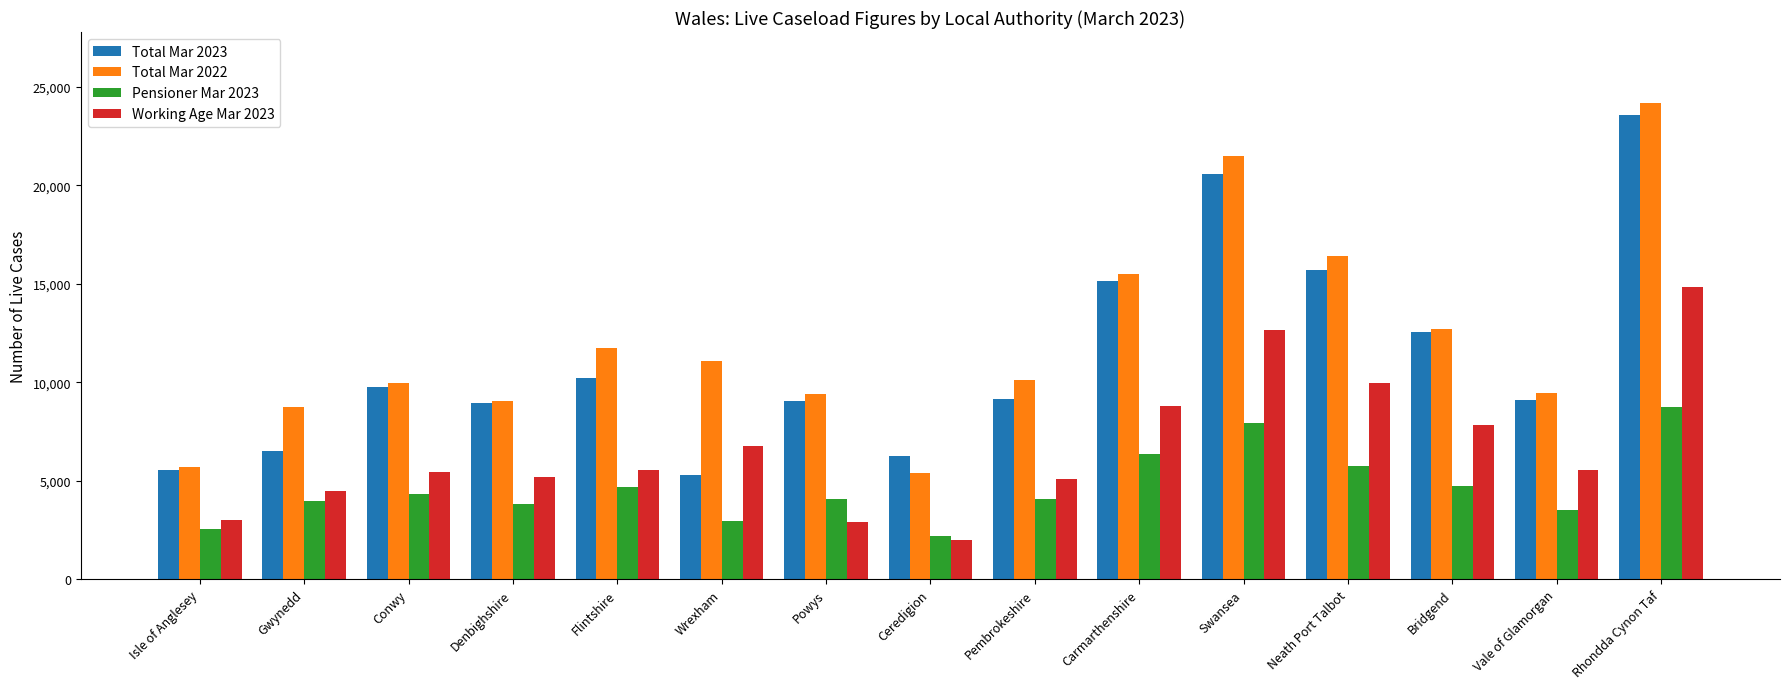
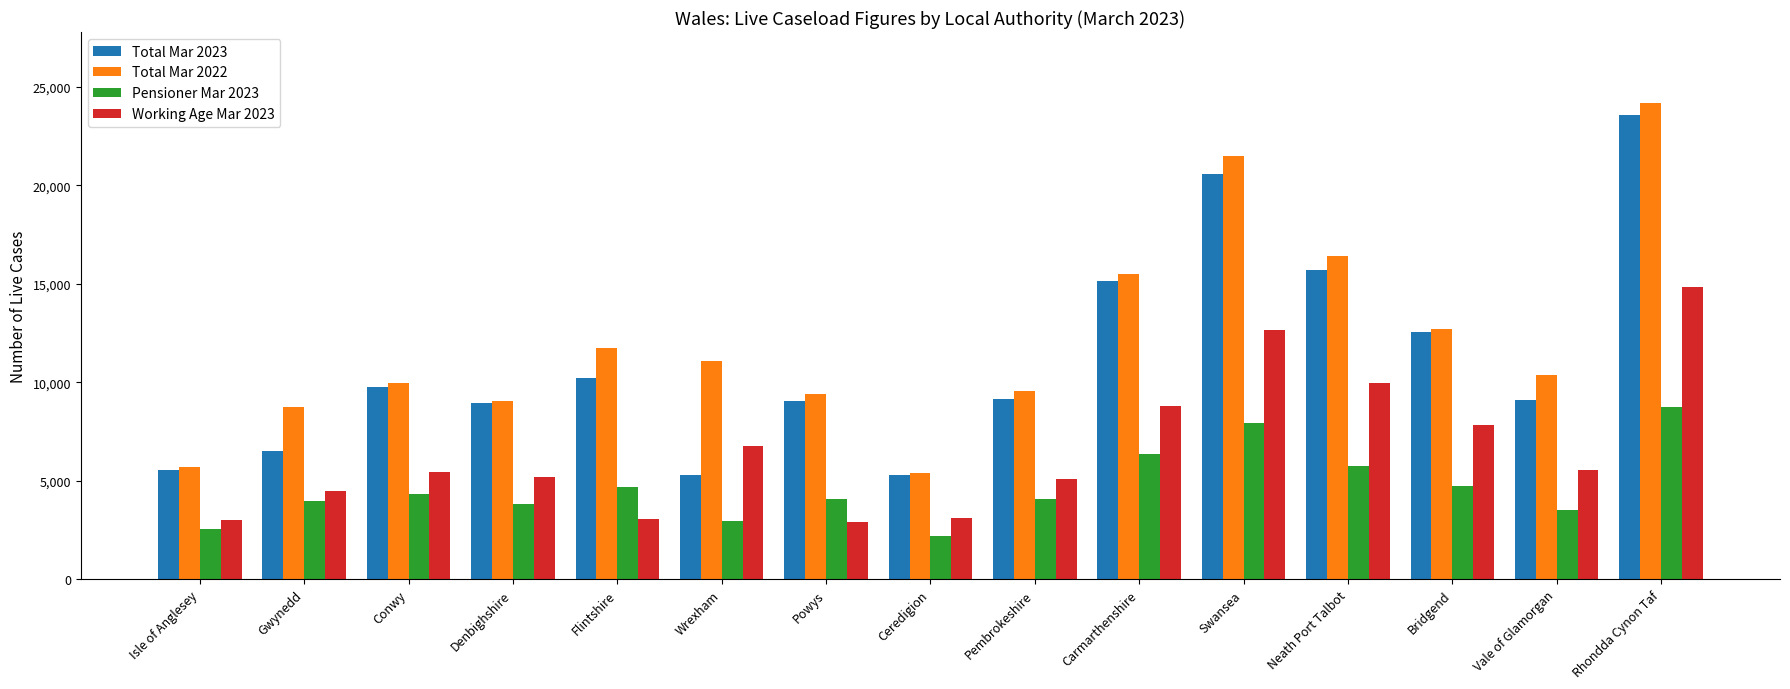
Working Age Mar 2023, Flintshire: 5,500 -> 3,100
Total Mar 2023, Ceredigion: 6,300 -> 5,300
Working Age Mar 2023, Ceredigion: 2,000 -> 3,100
Total Mar 2022, Pembrokeshire: 10,100 -> 9,500
Total Mar 2022, Vale of Glamorgan: 9,500 -> 10,400
